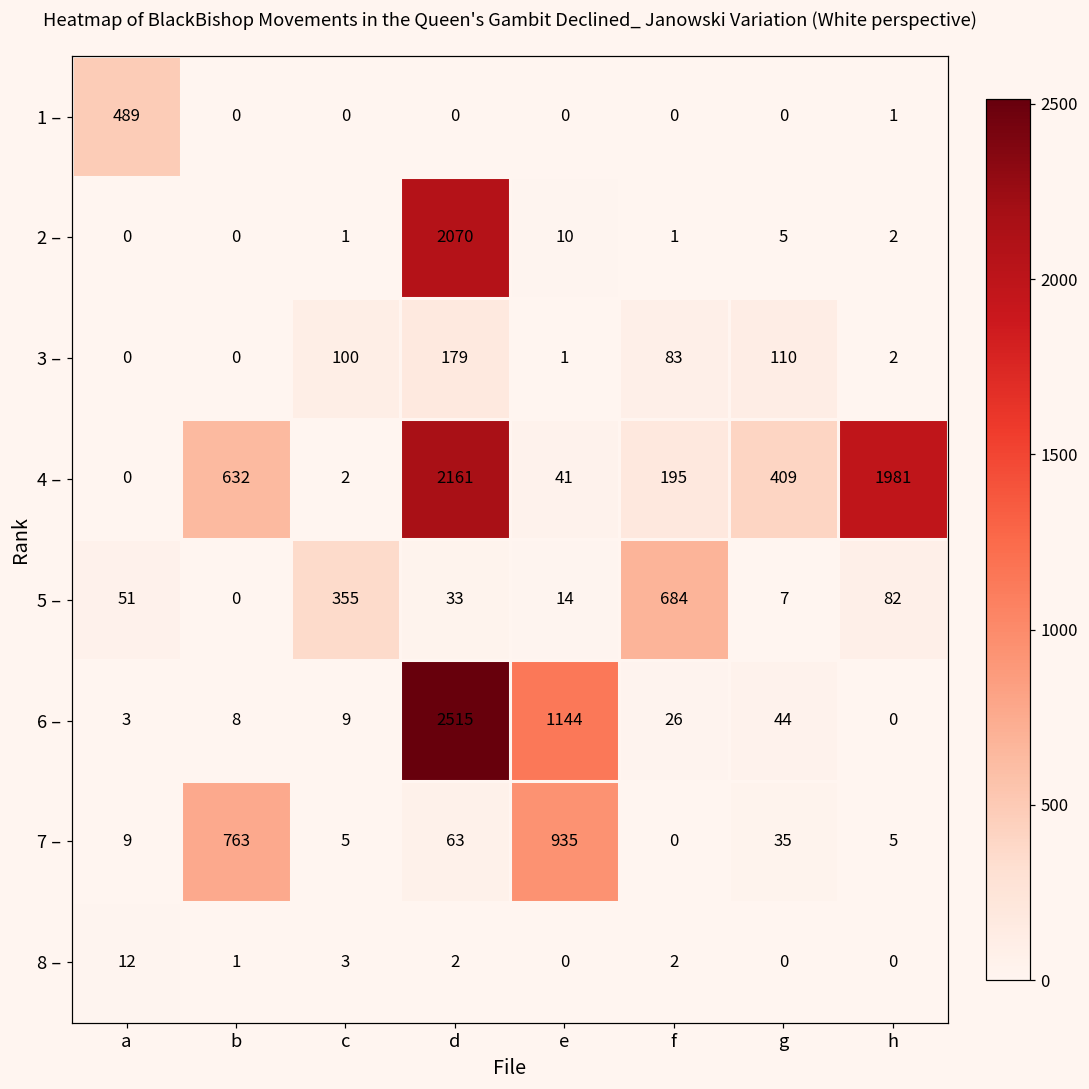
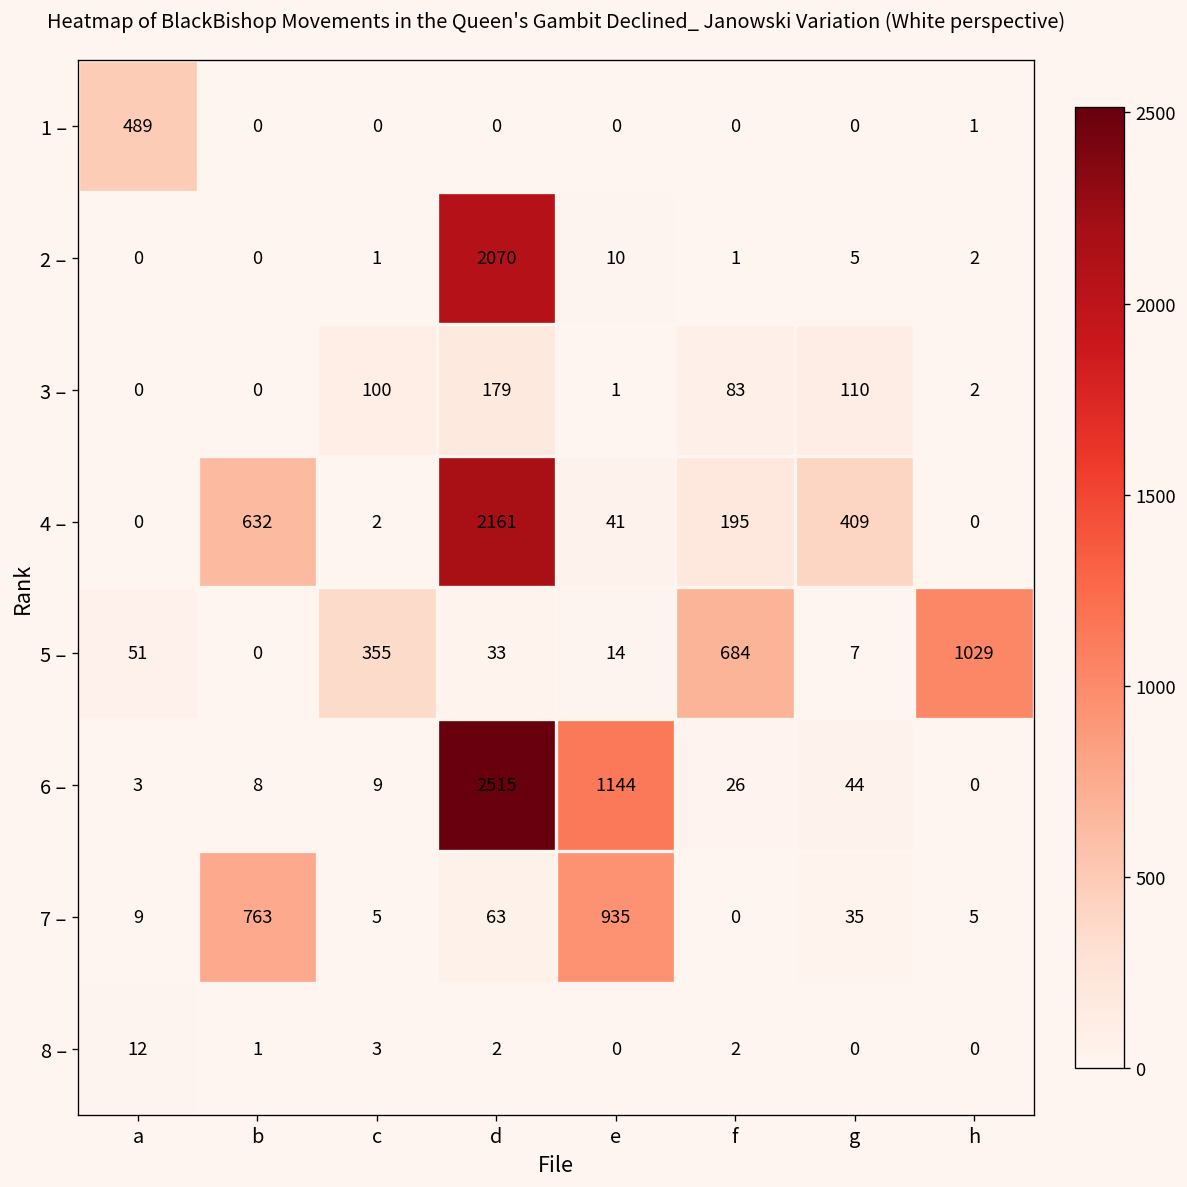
4 –, h: 1981 -> 0
5 –, h: 82 -> 1029
